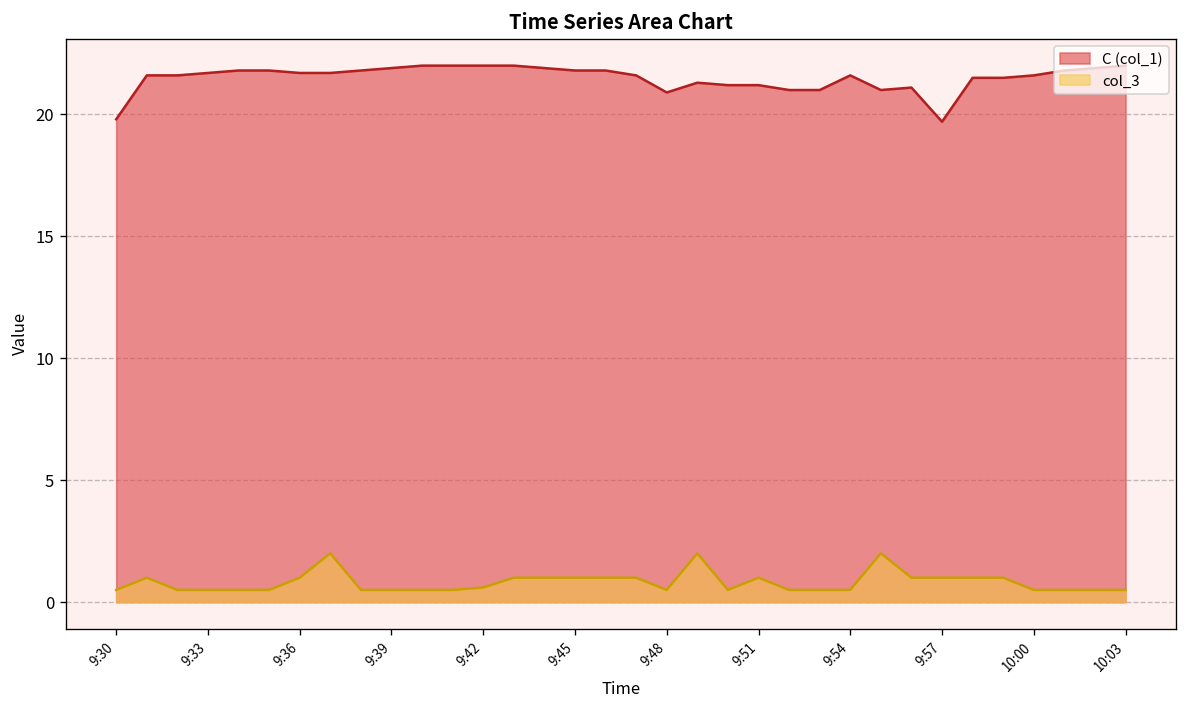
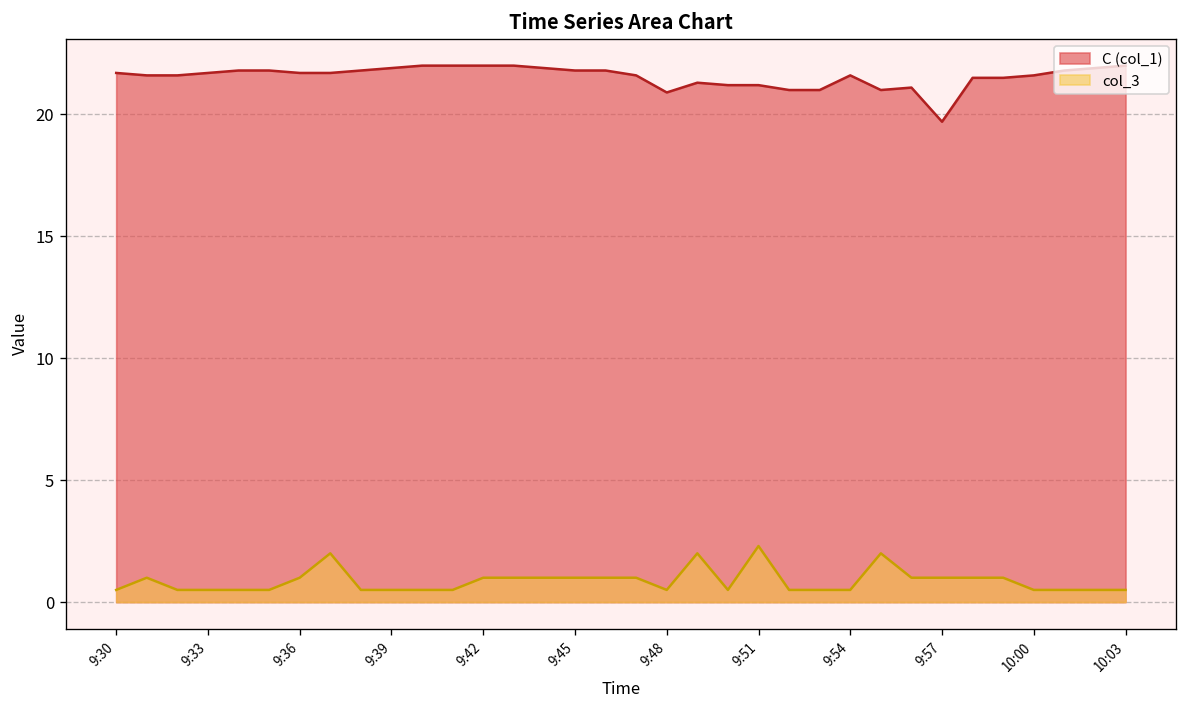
C (col_1), 9:30: 19.8 -> 21.7
col_3, 9:42: 0.6 -> 1.0
col_3, 9:51: 1.0 -> 2.3
